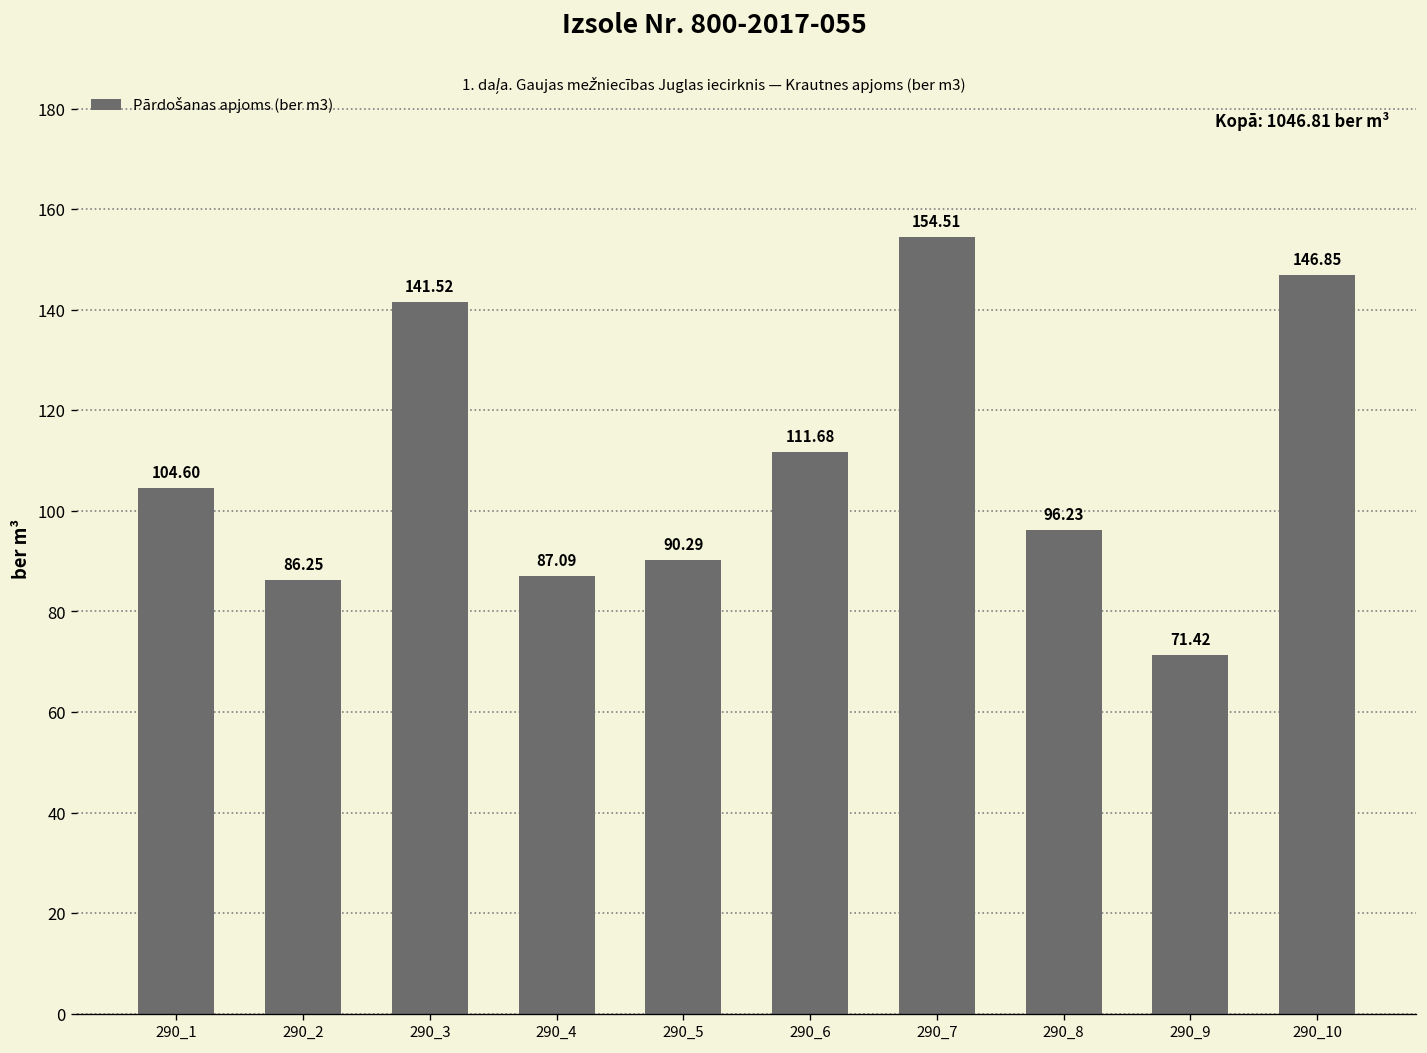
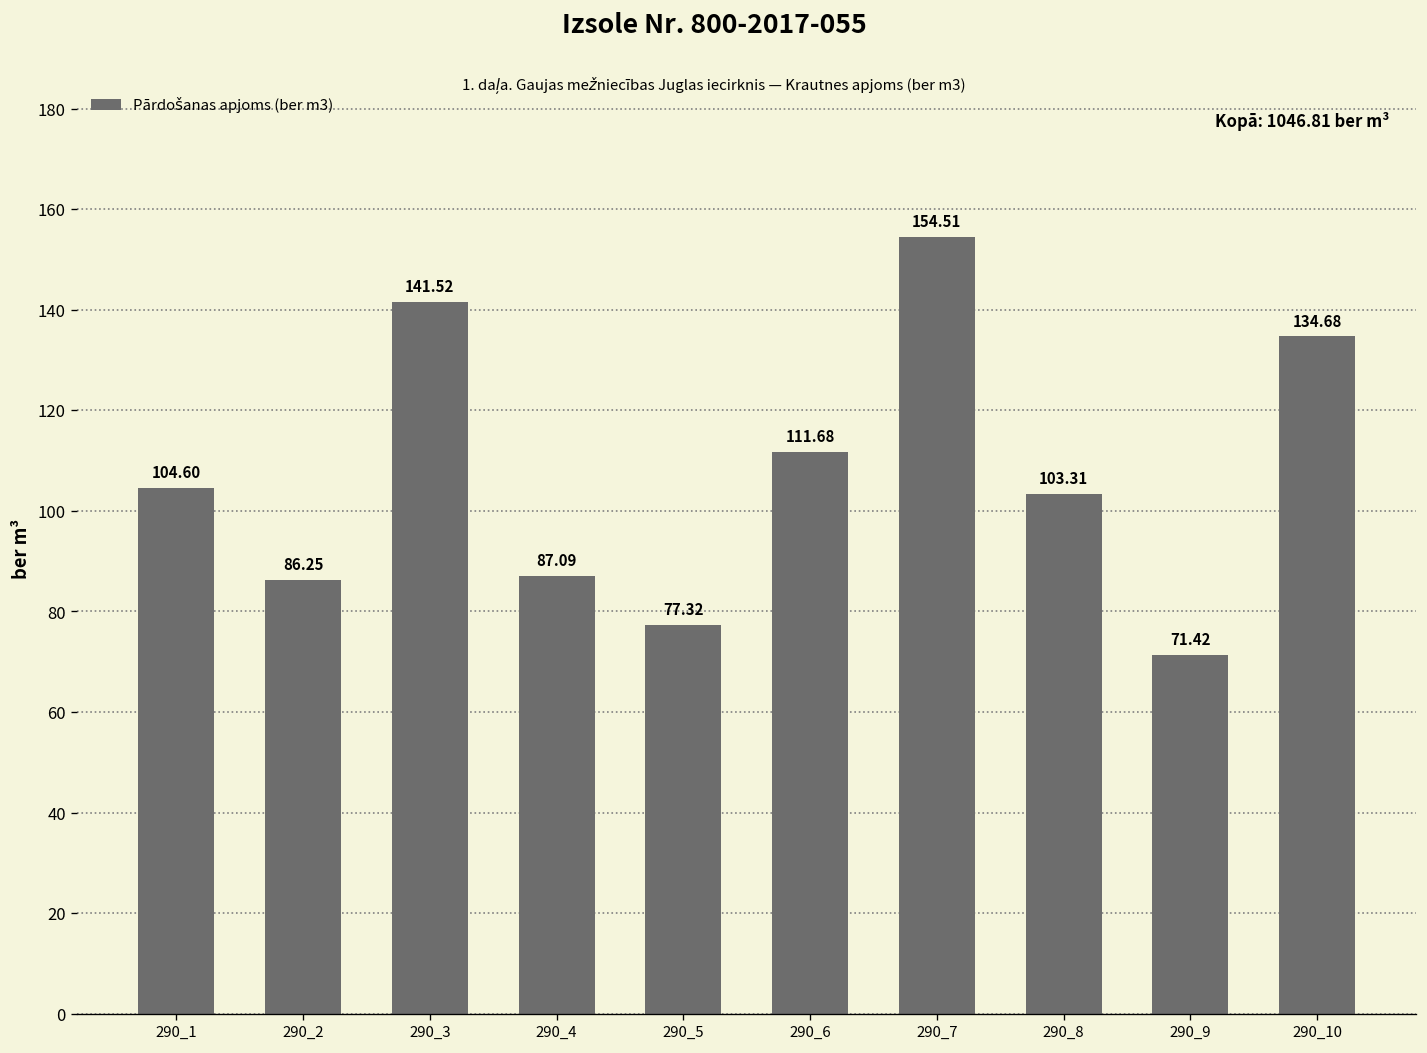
290_5: 90.29 -> 77.32
290_8: 96.23 -> 103.31
290_10: 146.85 -> 134.68
